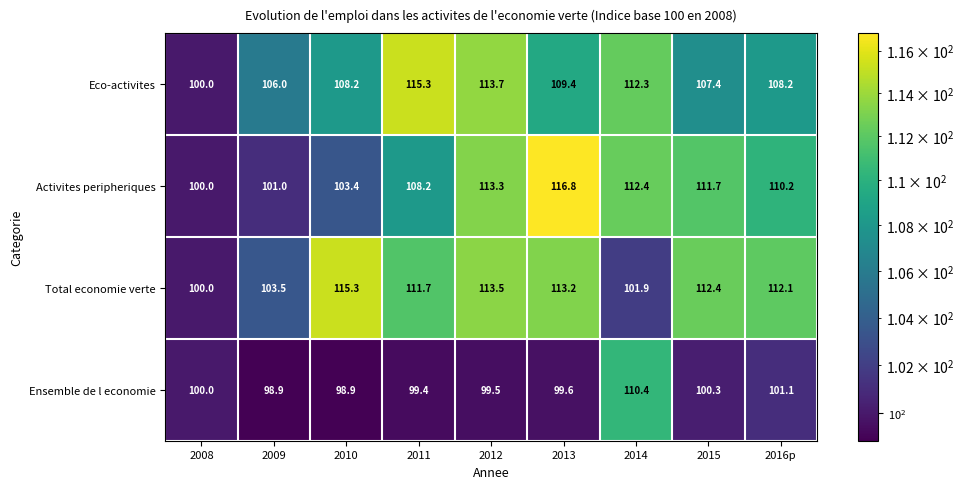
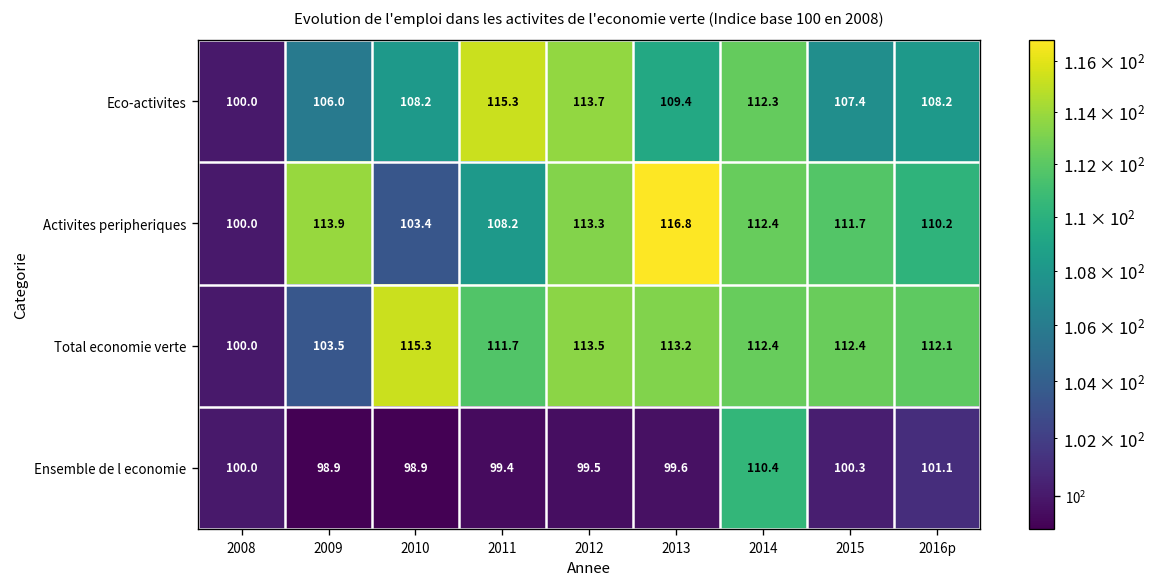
Activites peripheriques, 2009: 101.0 -> 113.9
Total economie verte, 2014: 101.9 -> 112.4
